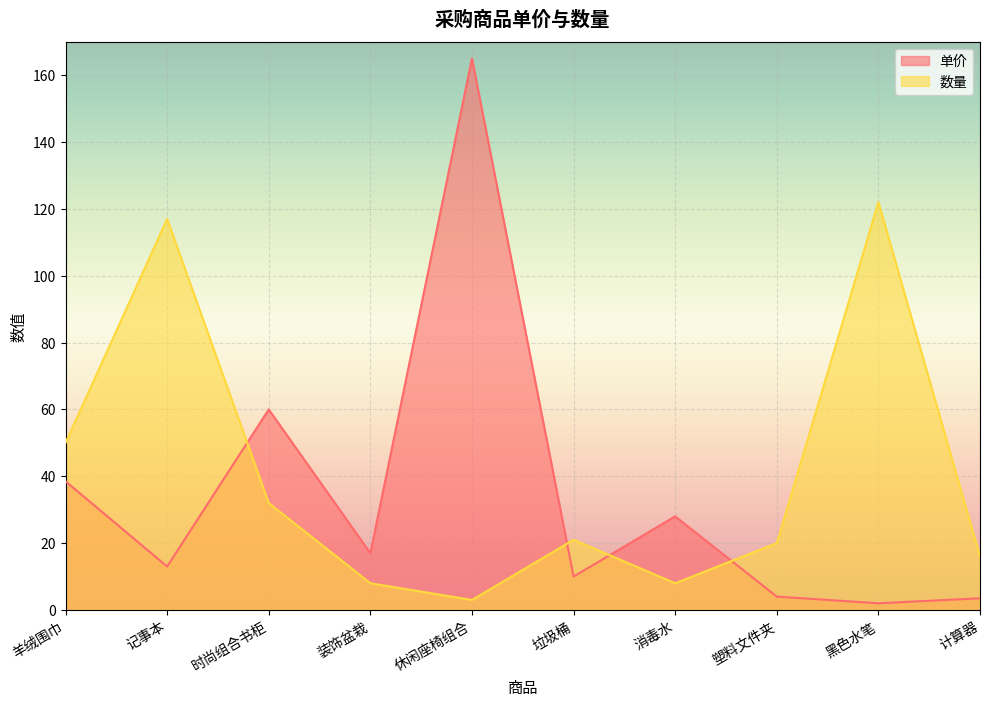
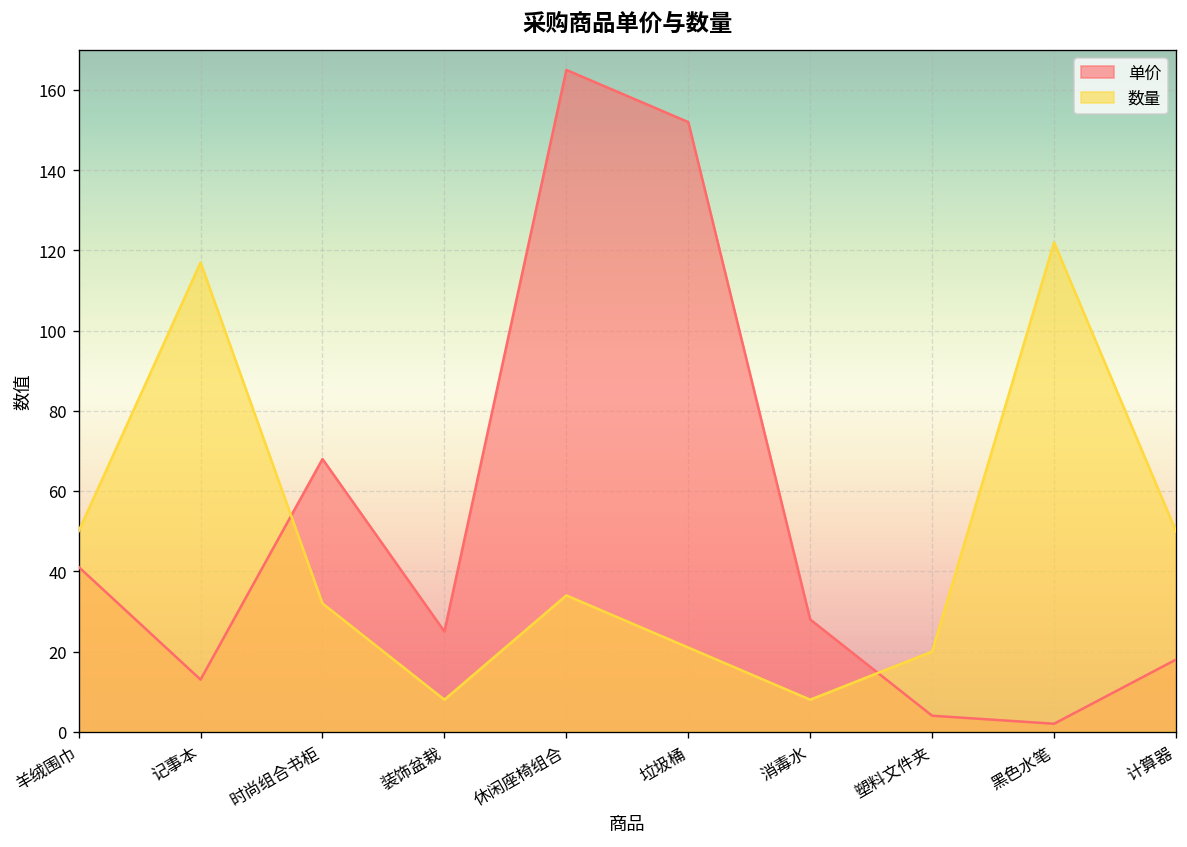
单价, 羊绒围巾: 39 -> 41
单价, 时尚组合书柜: 60 -> 68
单价, 装饰盆栽: 17 -> 25
数量, 休闲座椅组合: 3 -> 34
单价, 垃圾桶: 10 -> 152
单价, 计算器: 4 -> 18
数量, 计算器: 16 -> 50
